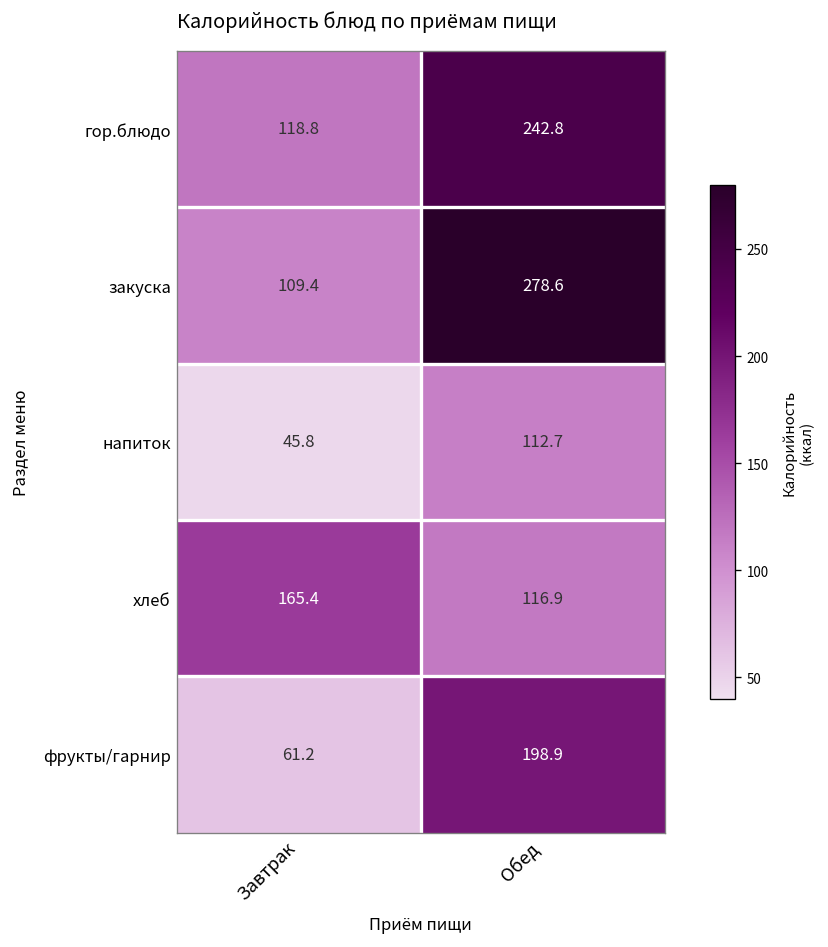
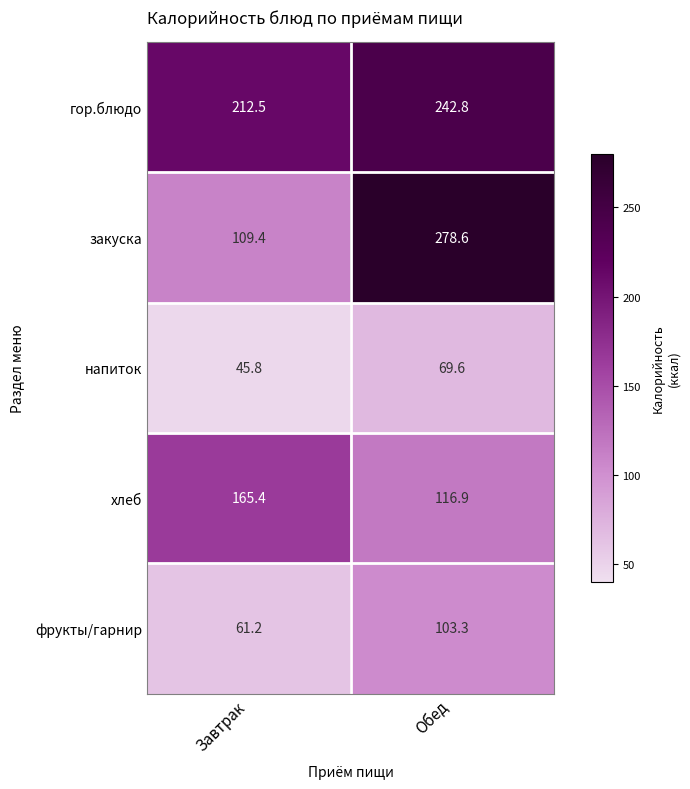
гор.блюдо, Завтрак: 118.8 -> 212.5
напиток, Обед: 112.7 -> 69.6
фрукты/гарнир, Обед: 198.9 -> 103.3
